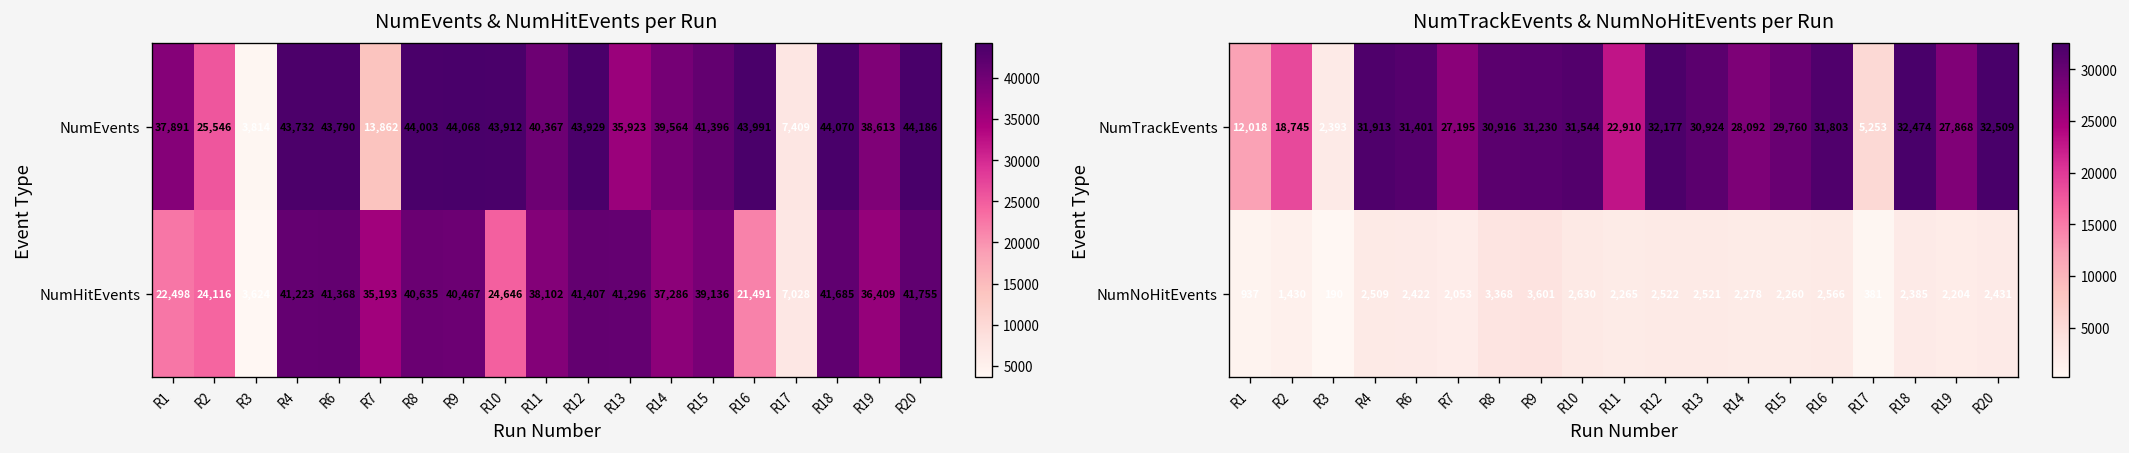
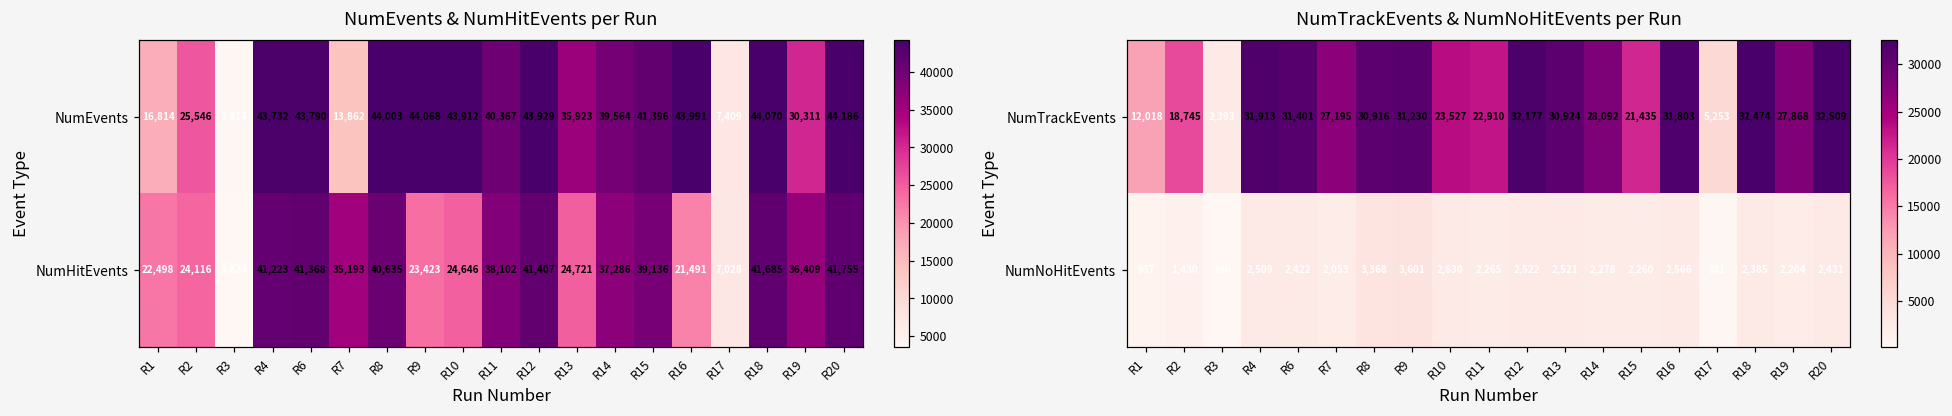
NumEvents & NumHitEvents per Run, NumEvents, R1: 37,891 -> 16,814
NumEvents & NumHitEvents per Run, NumEvents, R19: 38,613 -> 30,311
NumEvents & NumHitEvents per Run, NumHitEvents, R9: 40,467 -> 23,423
NumEvents & NumHitEvents per Run, NumHitEvents, R13: 41,296 -> 24,721
NumTrackEvents & NumNoHitEvents per Run, NumTrackEvents, R10: 31,544 -> 23,527
NumTrackEvents & NumNoHitEvents per Run, NumTrackEvents, R15: 29,760 -> 21,435
